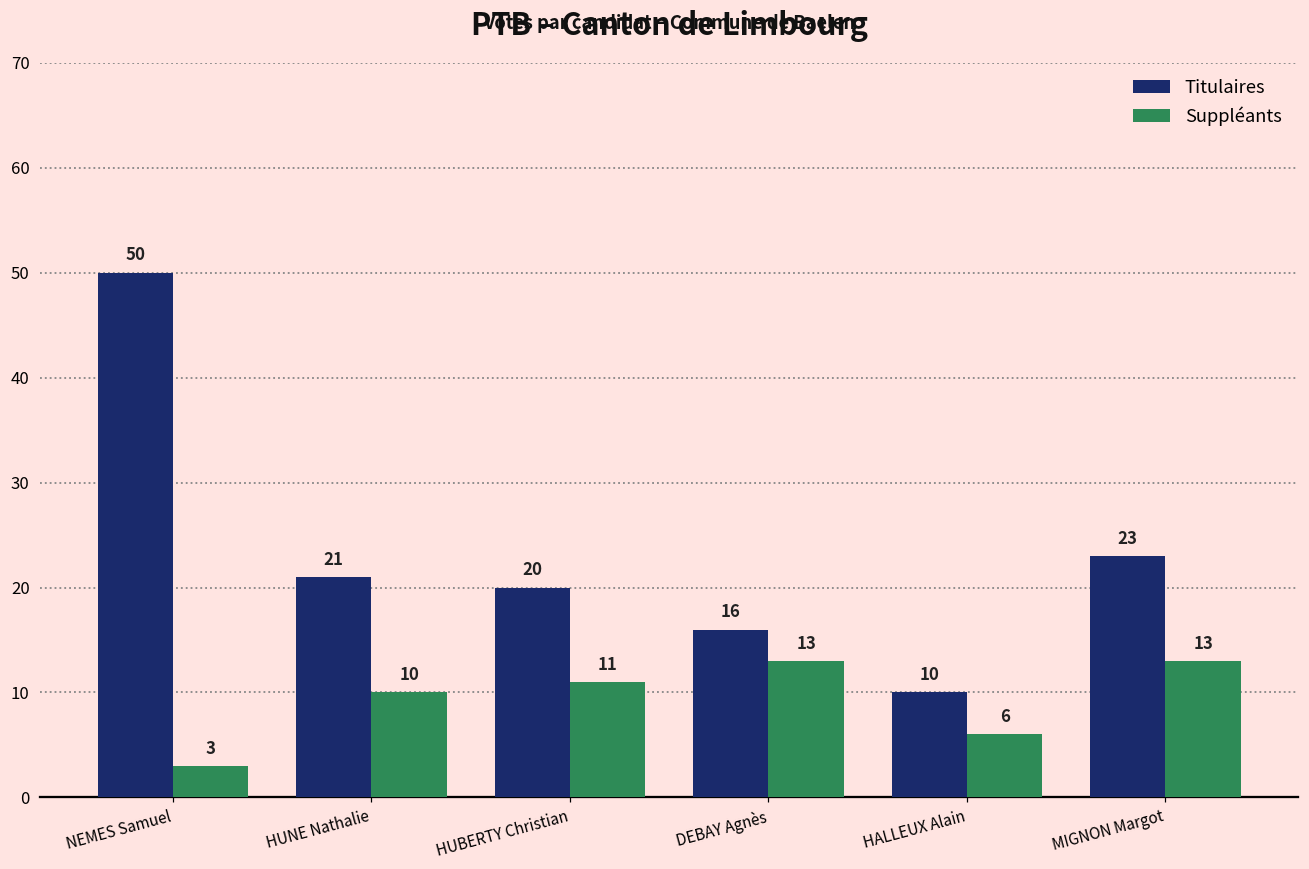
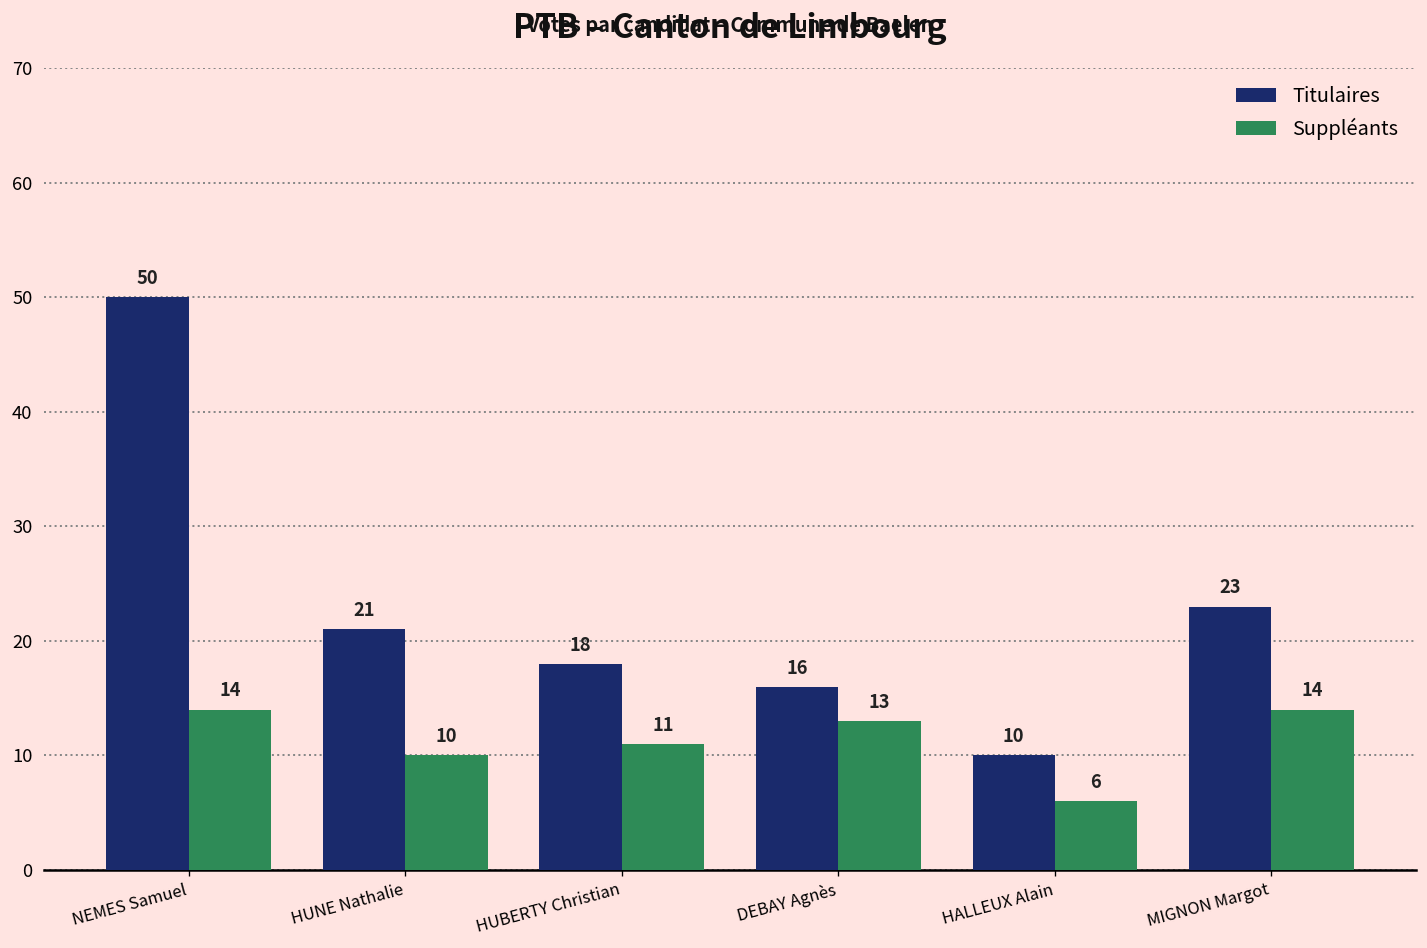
Suppléants, NEMES Samuel: 3 -> 14
Titulaires, HUBERTY Christian: 20 -> 18
Suppléants, MIGNON Margot: 13 -> 14
